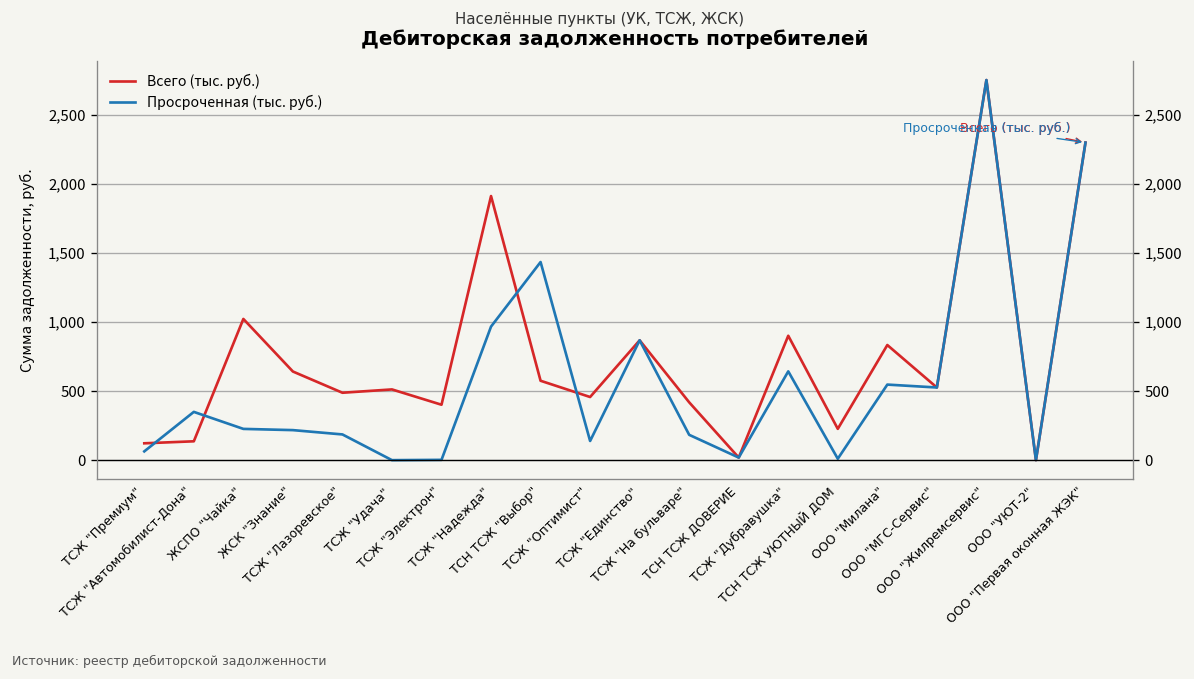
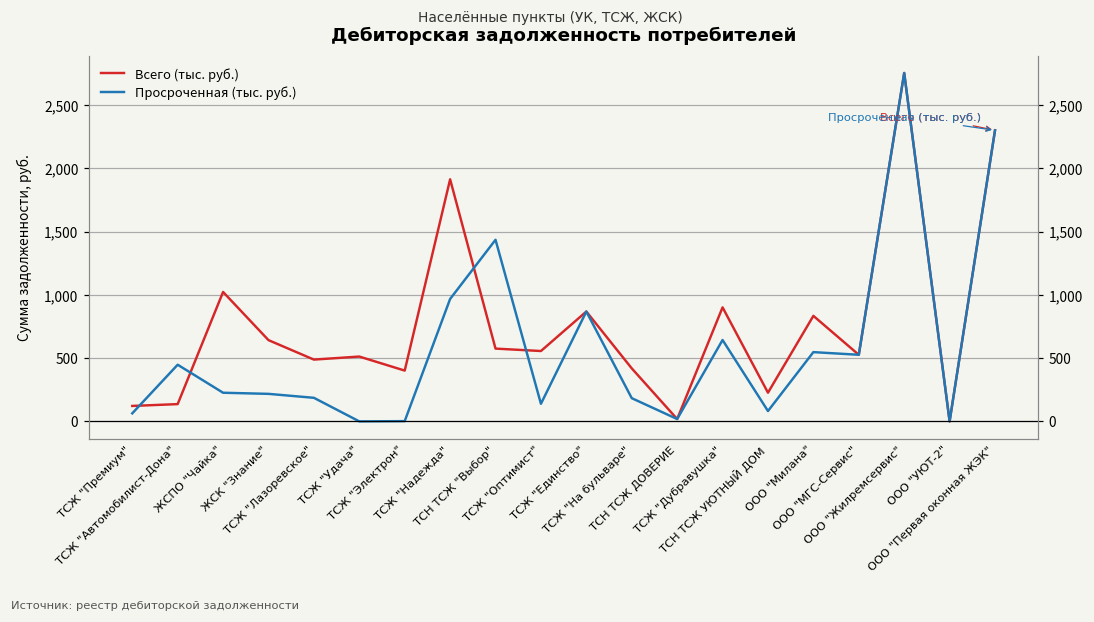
Просроченная (тыс. руб.), ТСЖ "Автомобилист-Дона": 350 -> 450
Всего (тыс. руб.), ТСЖ "Оптимист": 460 -> 560
Просроченная (тыс. руб.), ТСН ТСЖ УЮТНЫЙ ДОМ: 10 -> 80
